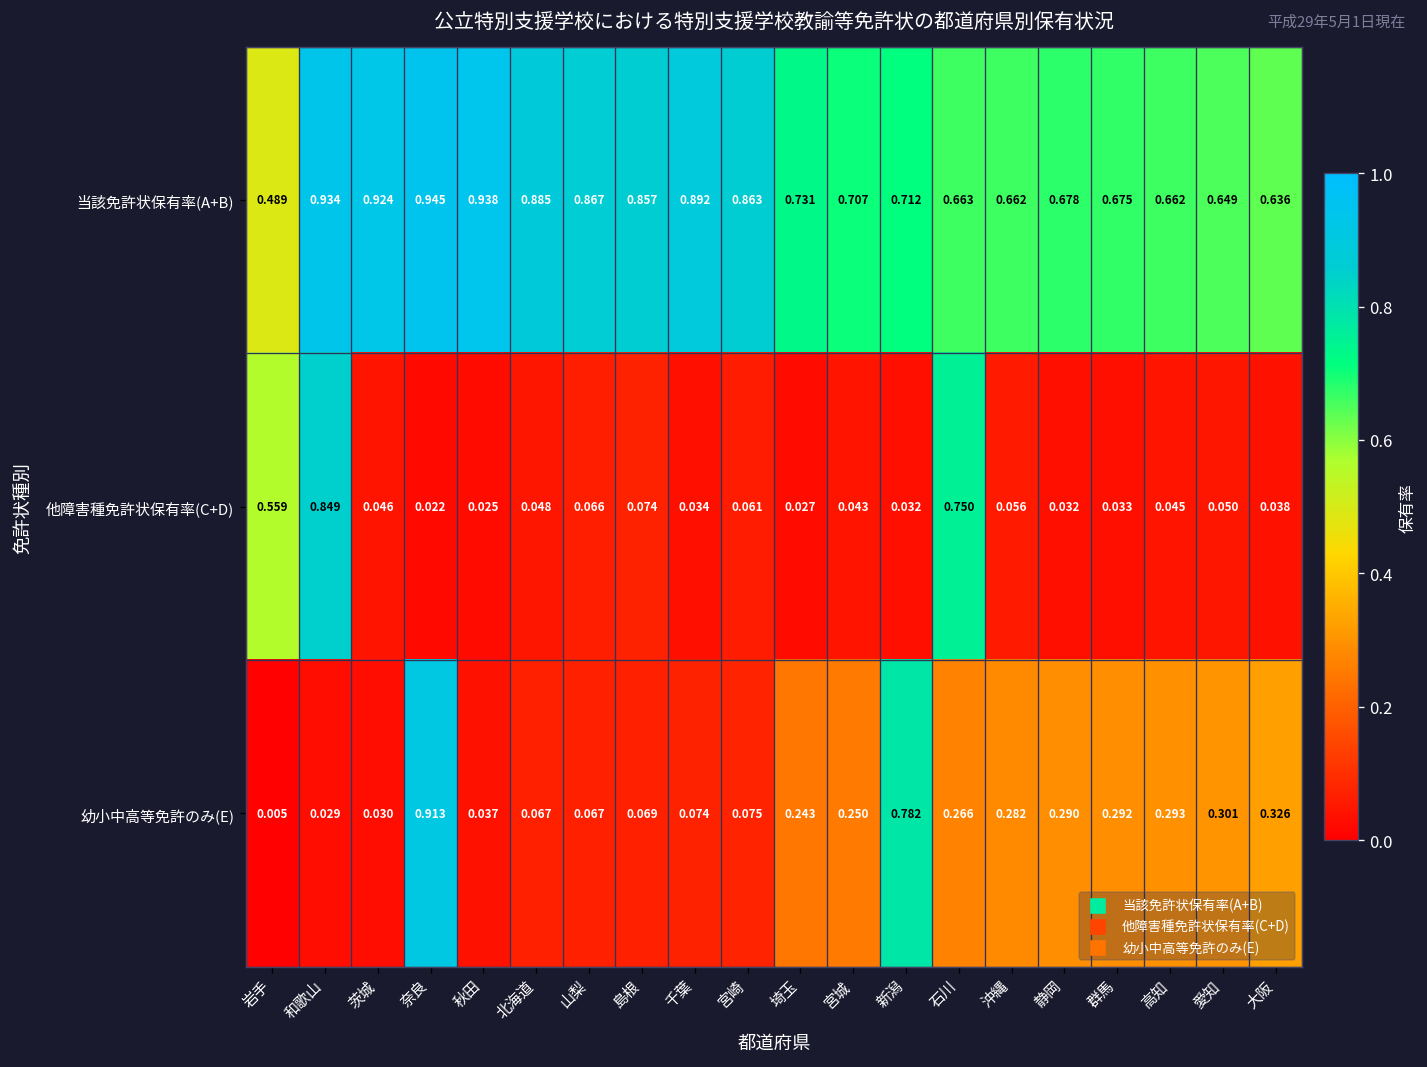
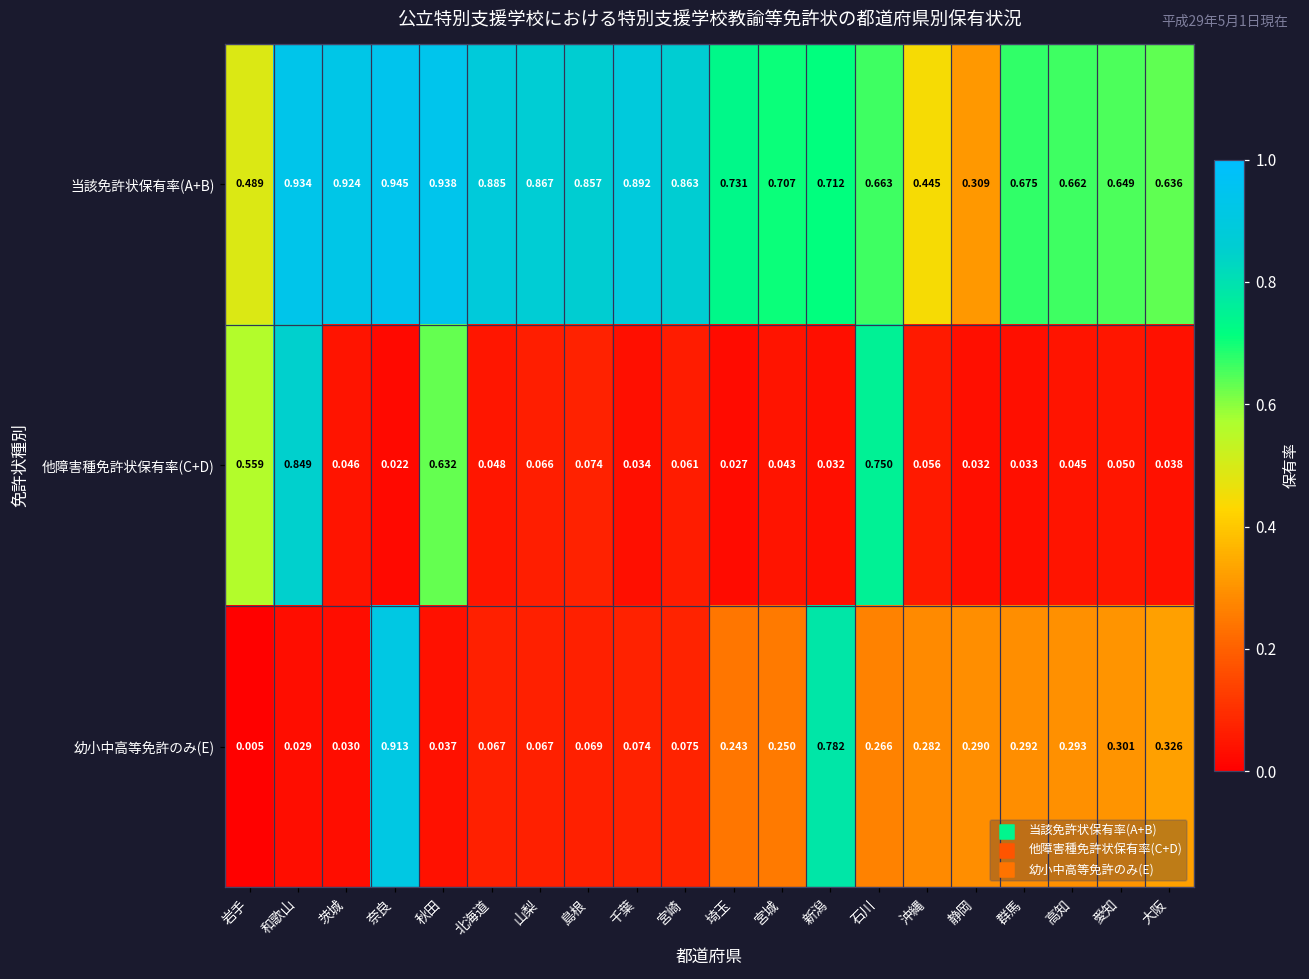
当該免許状保有率(A+B), 沖縄: 0.662 -> 0.445
当該免許状保有率(A+B), 静岡: 0.678 -> 0.309
他障害種免許状保有率(C+D), 秋田: 0.025 -> 0.632
